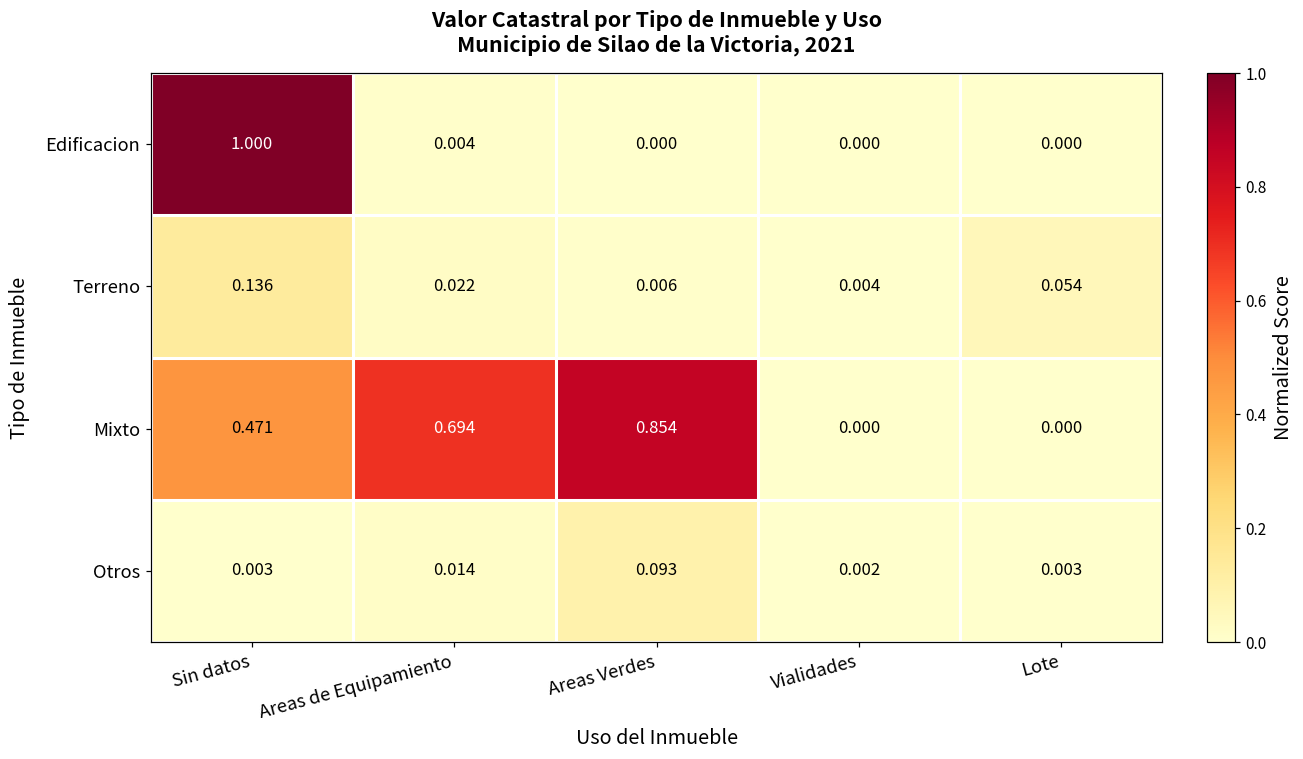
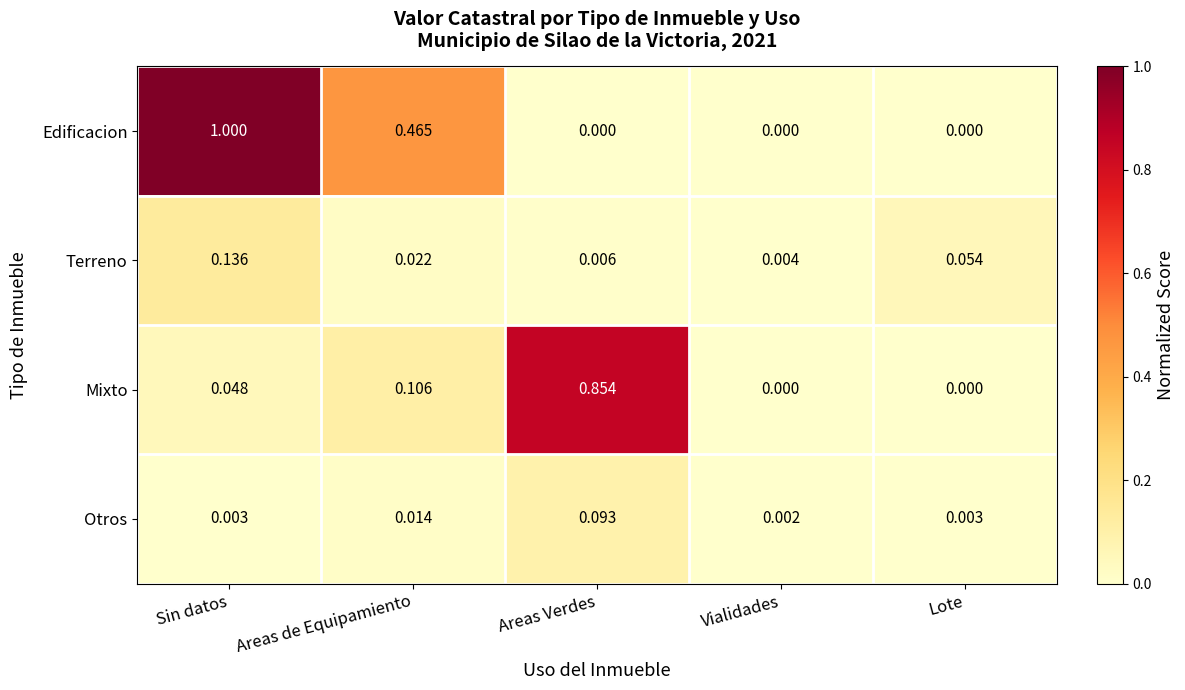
Edificacion, Areas de Equipamiento: 0.004 -> 0.465
Mixto, Sin datos: 0.471 -> 0.048
Mixto, Areas de Equipamiento: 0.694 -> 0.106
